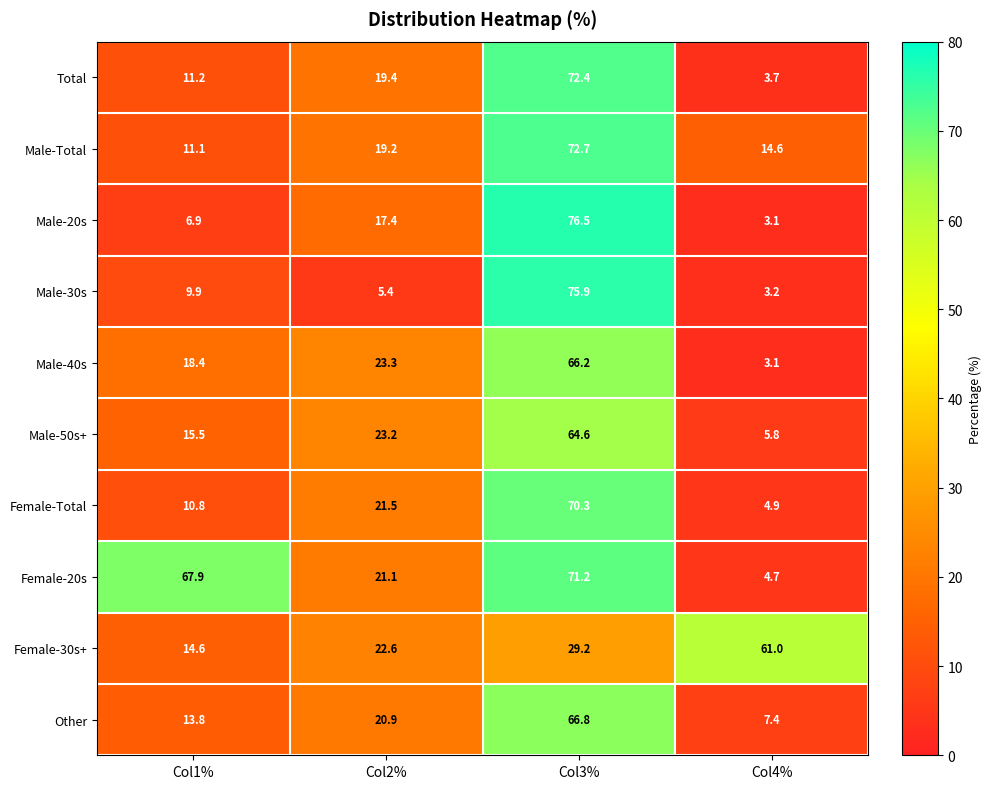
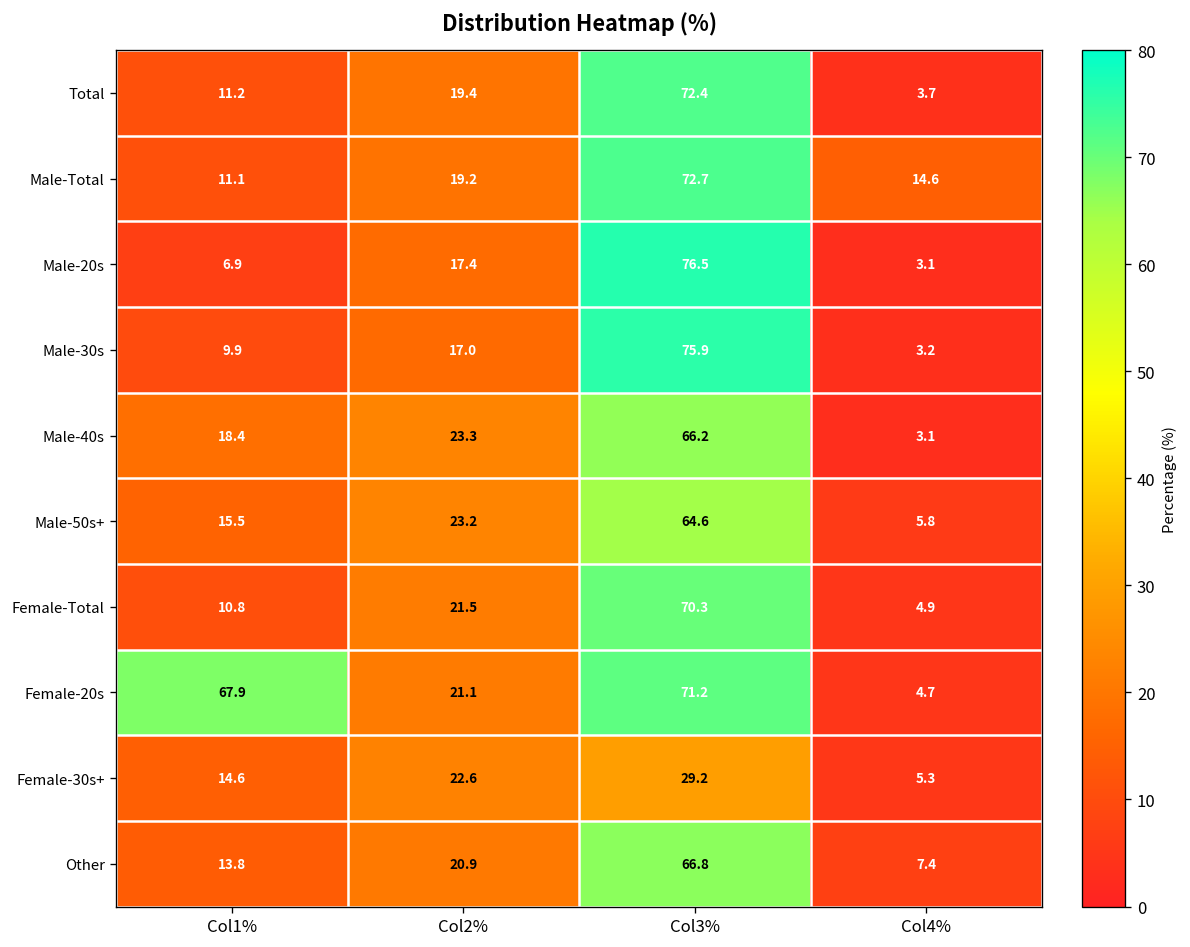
Male-30s, Col2%: 5.4 -> 17.0
Female-30s+, Col4%: 61.0 -> 5.3
